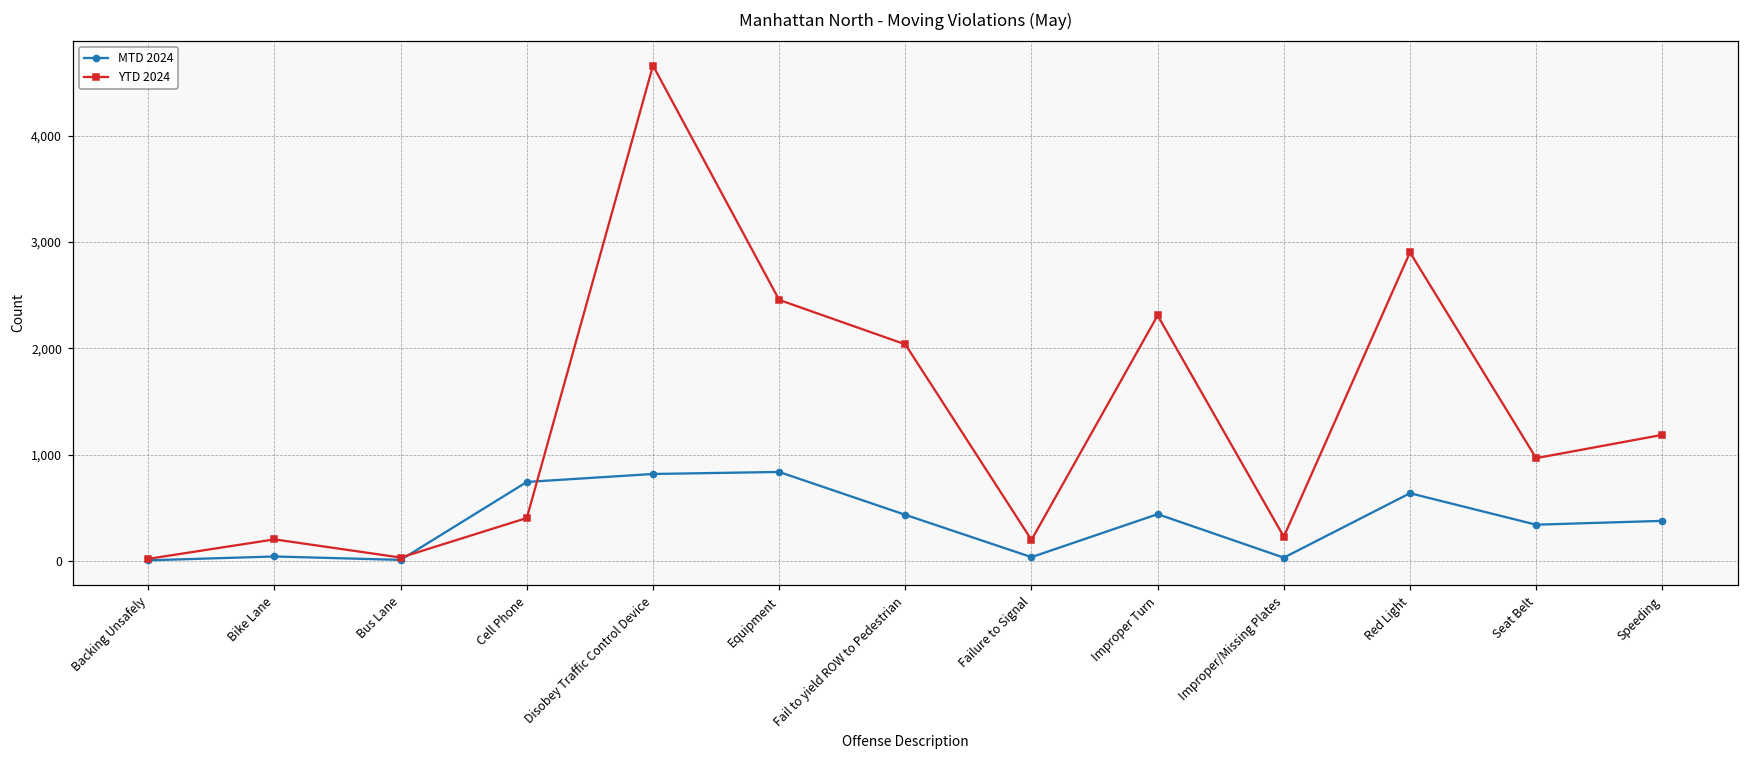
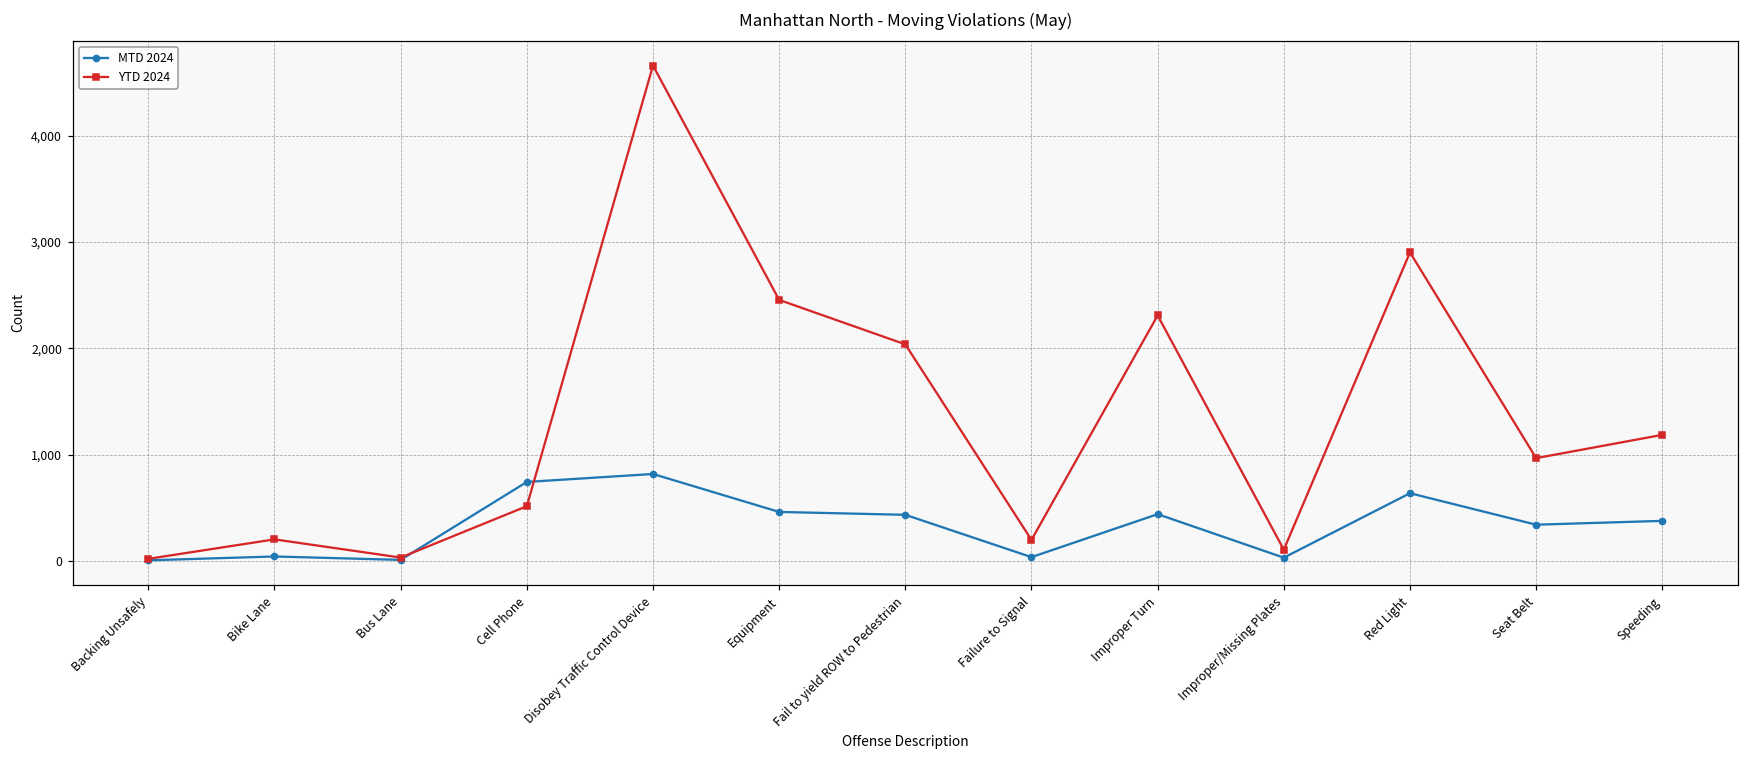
YTD 2024, Cell Phone: 400 -> 500
MTD 2024, Equipment: 800 -> 500
YTD 2024, Improper/Missing Plates: 200 -> 100
